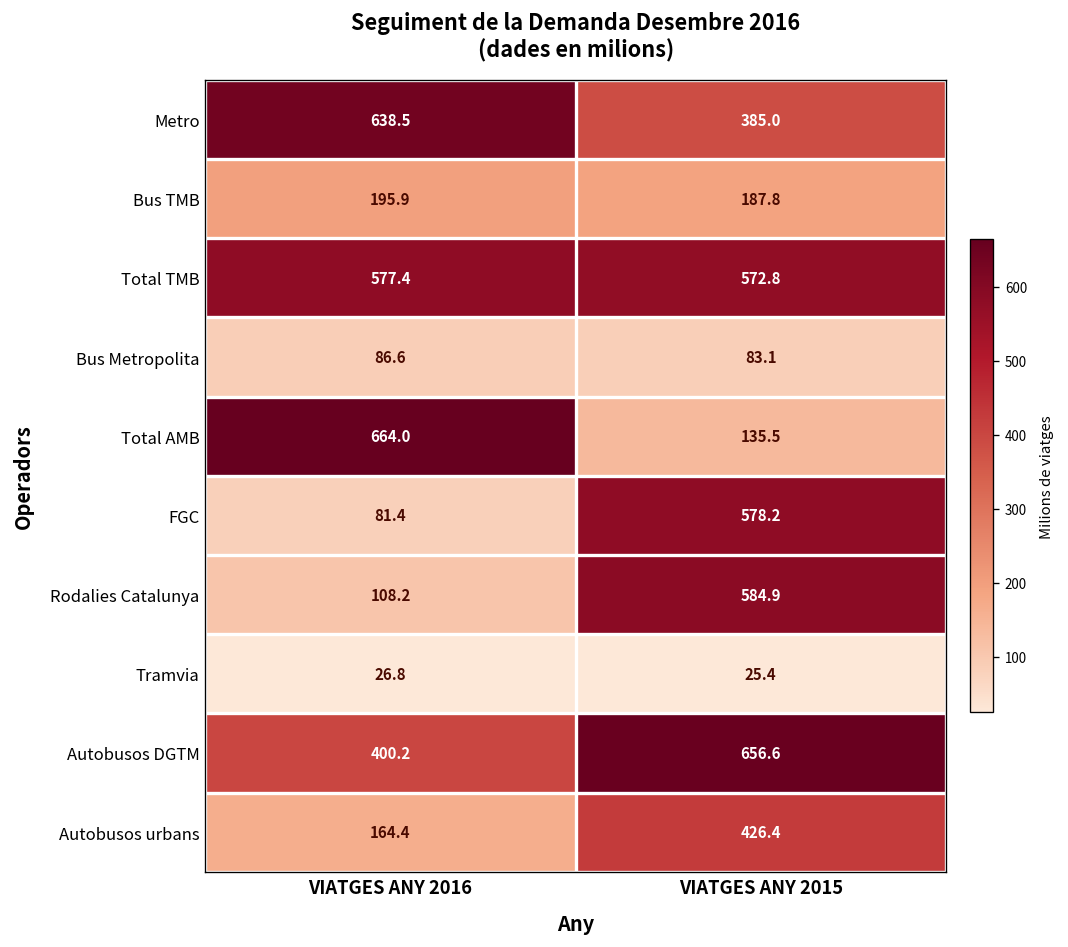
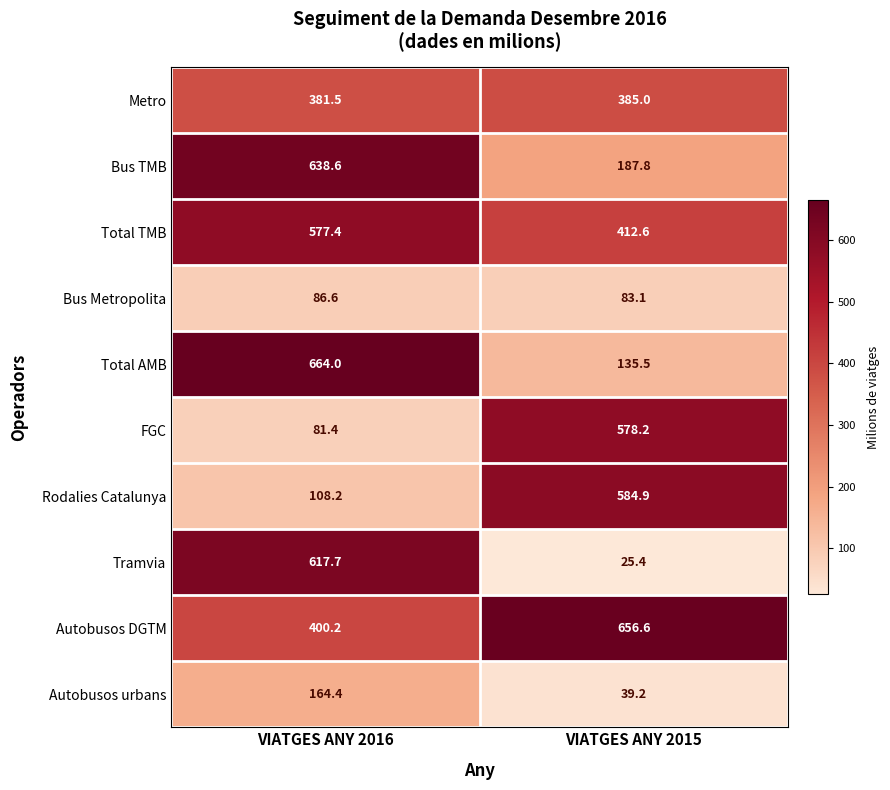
Metro, VIATGES ANY 2016: 638.5 -> 381.5
Bus TMB, VIATGES ANY 2016: 195.9 -> 638.6
Total TMB, VIATGES ANY 2015: 572.8 -> 412.6
Tramvia, VIATGES ANY 2016: 26.8 -> 617.7
Autobusos urbans, VIATGES ANY 2015: 426.4 -> 39.2
